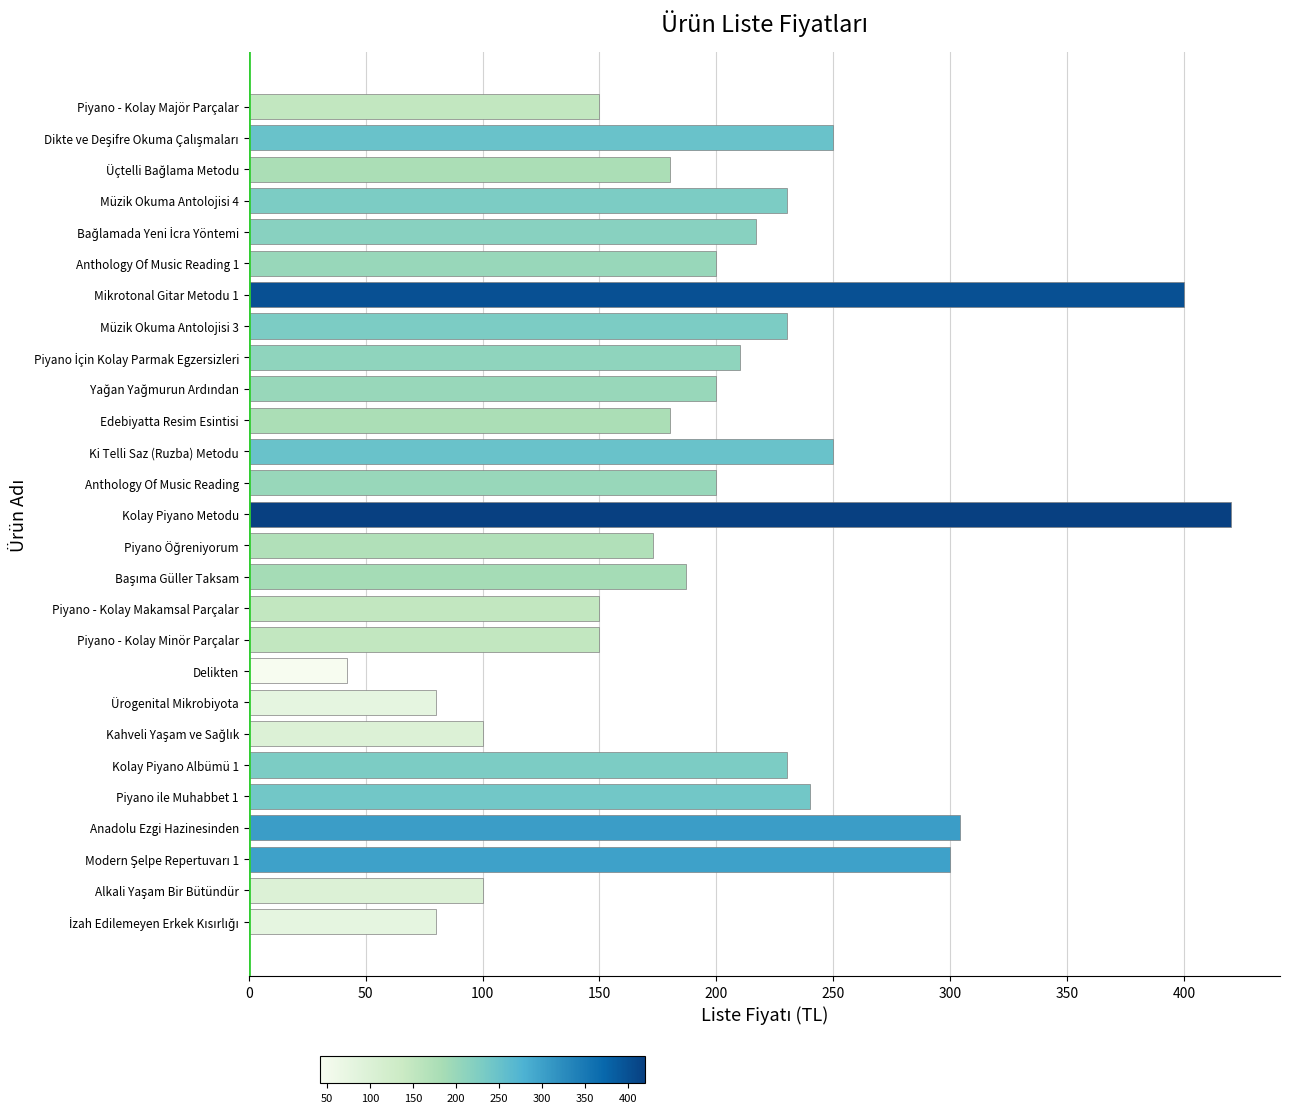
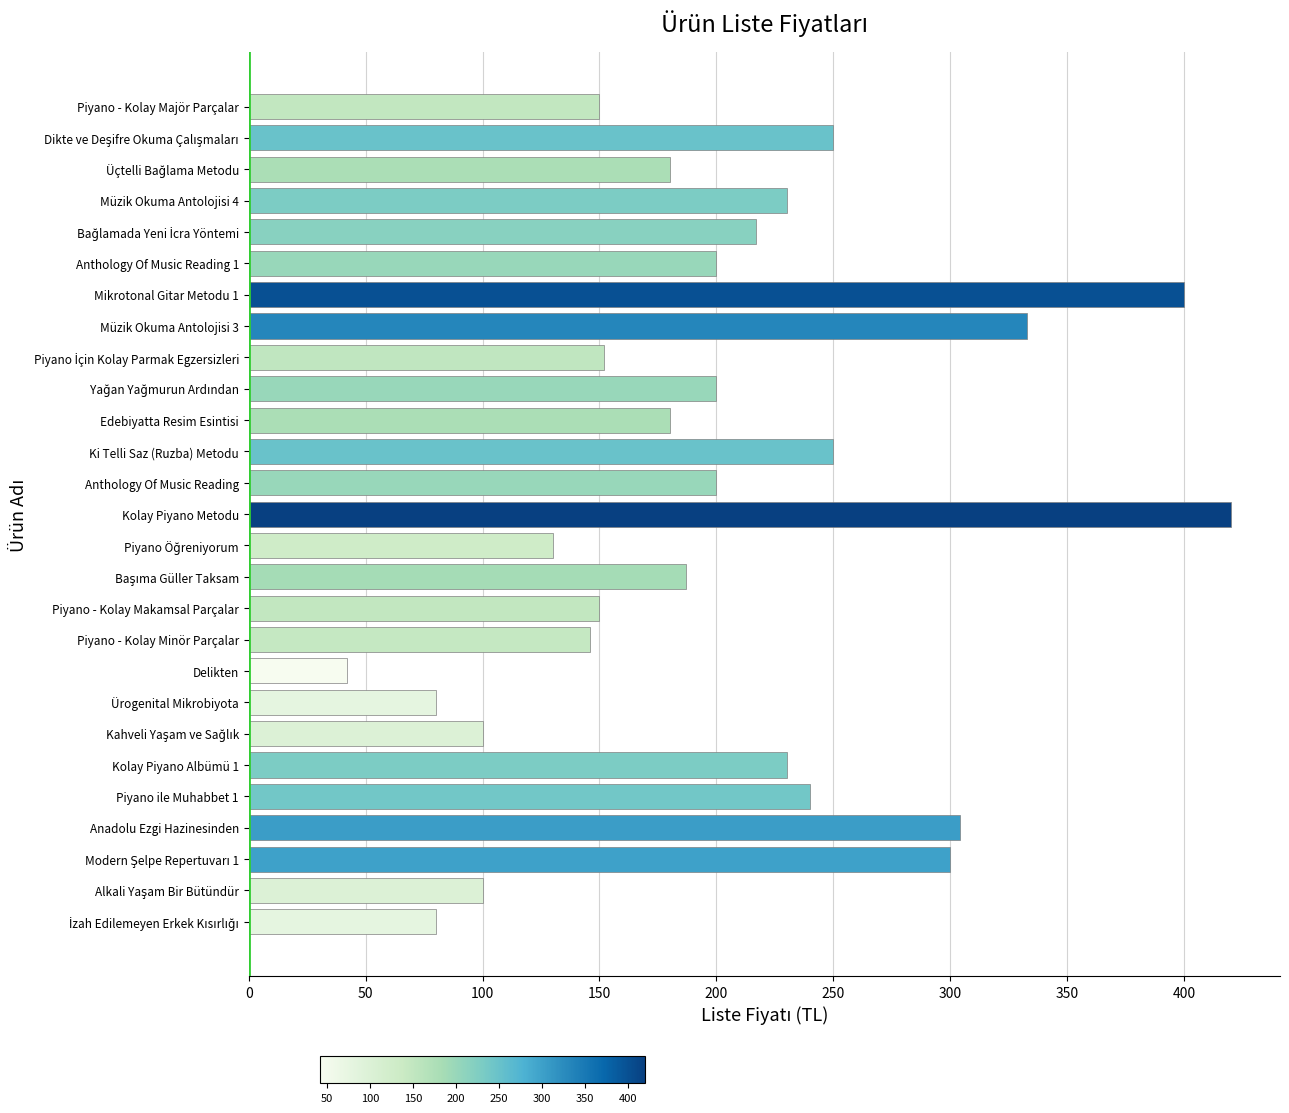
Müzik Okuma Antolojisi 3: 230 -> 333
Piyano İçin Kolay Parmak Egzersizleri: 210 -> 152
Piyano Öğreniyorum: 173 -> 130
Piyano - Kolay Minör Parçalar: 150 -> 146
